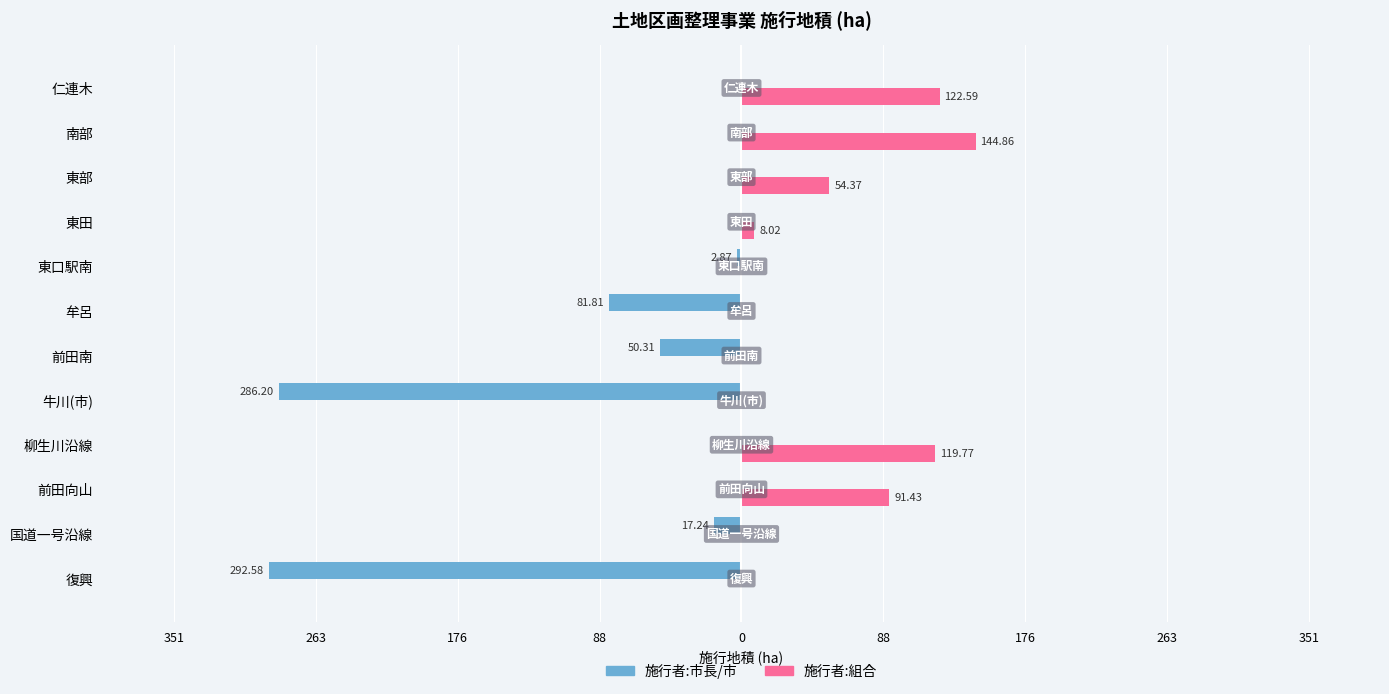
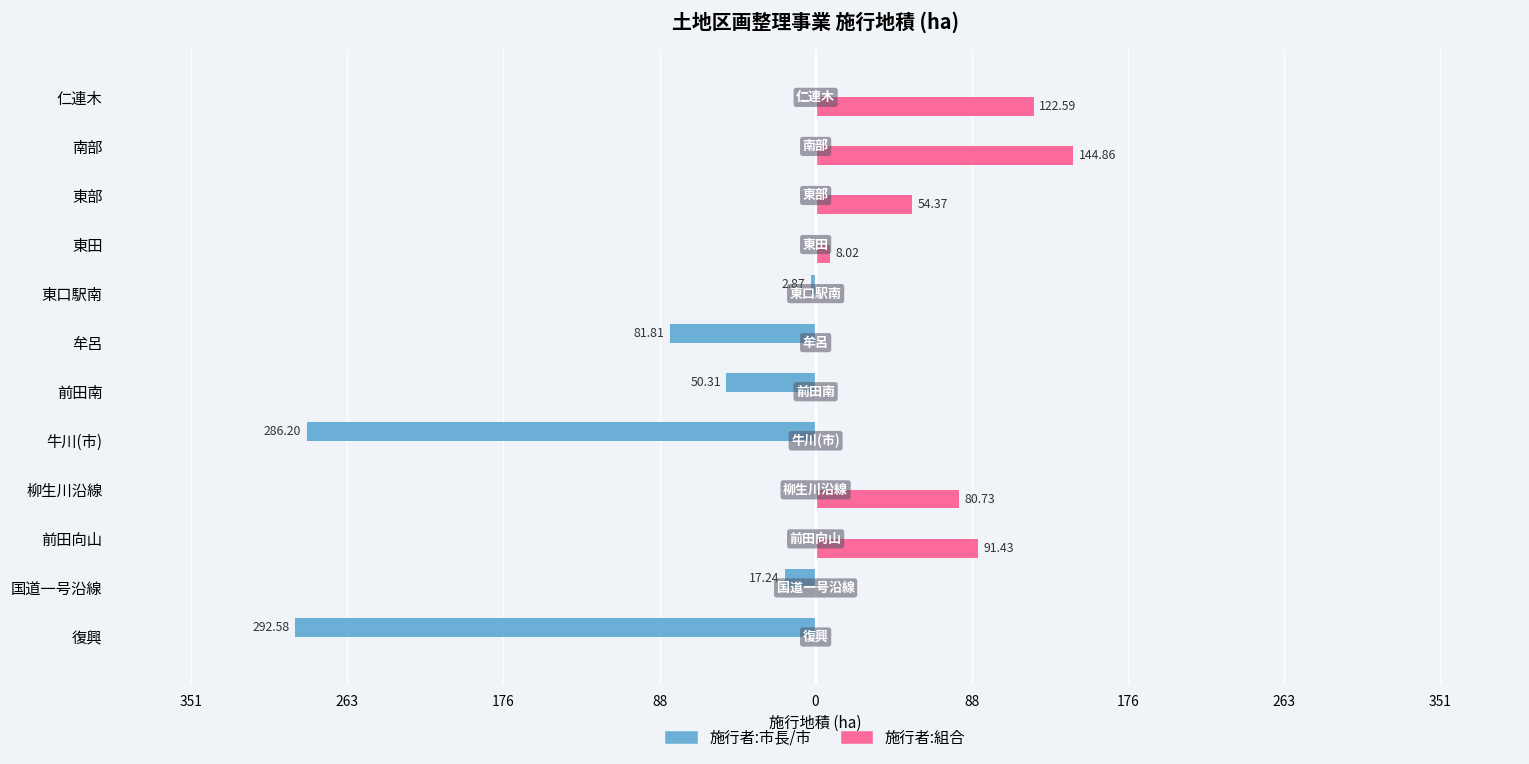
施行者:組合, 柳生川沿線: 119.77 -> 80.73
